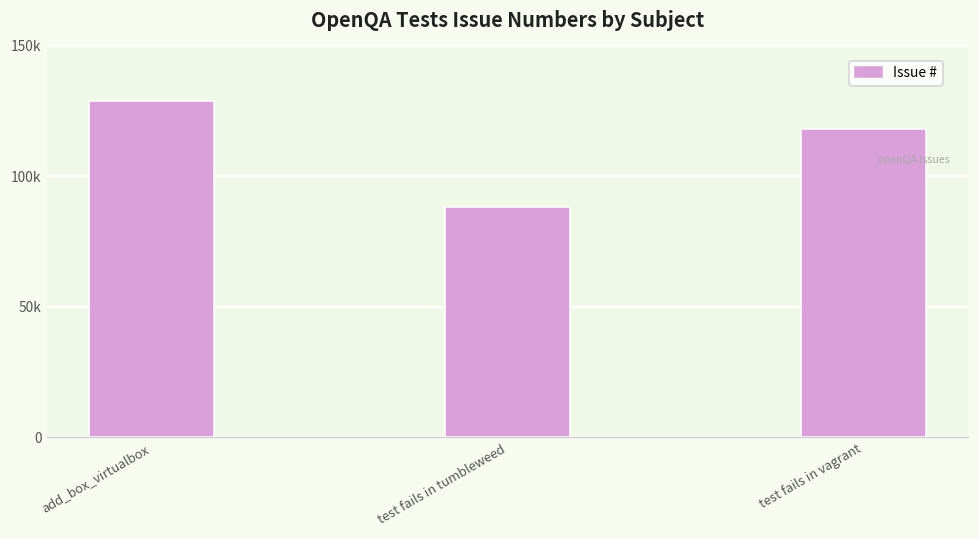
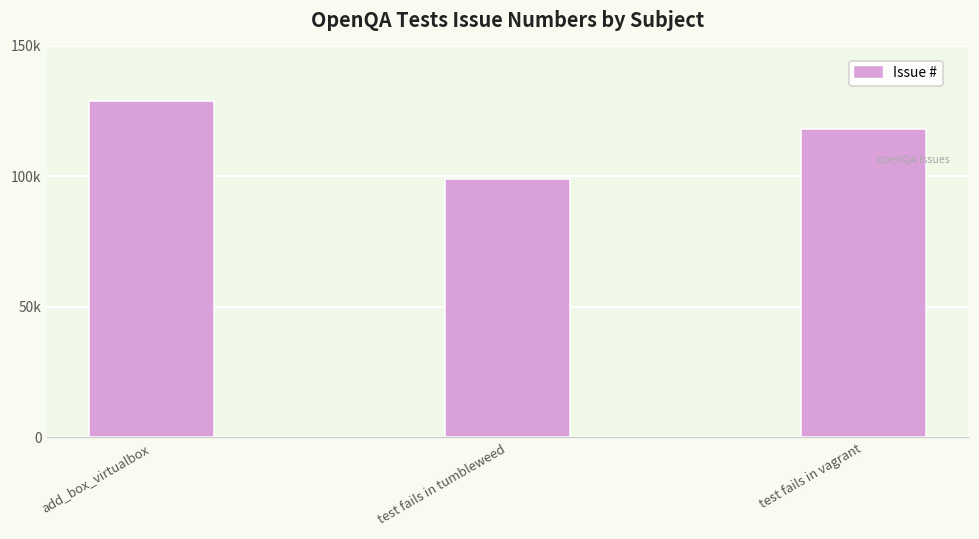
test fails in tumbleweed: 88000 -> 99000
